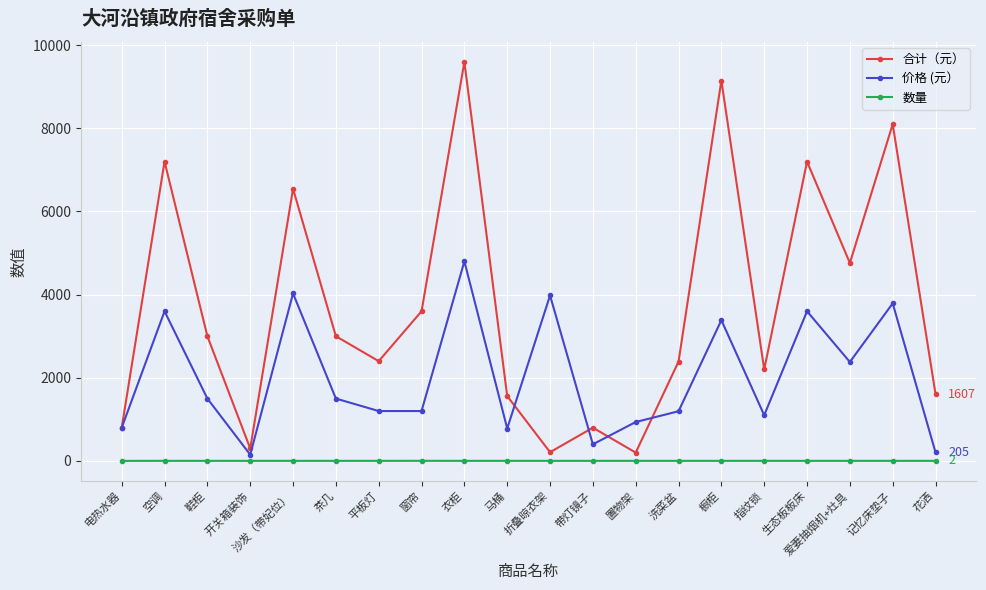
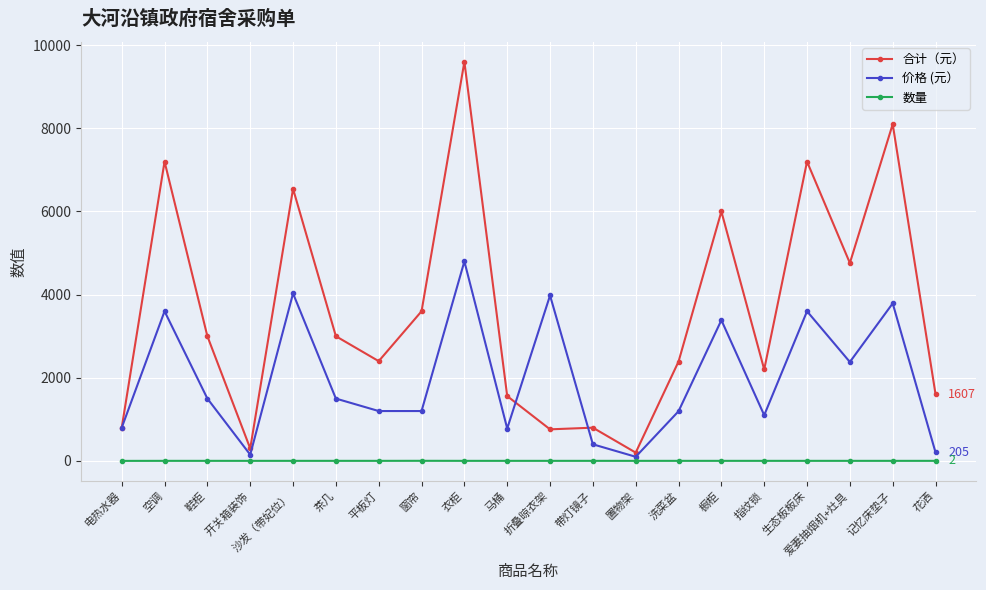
合计（元）, 折叠晾衣架: 200 -> 800
价格 (元）, 置物架: 900 -> 100
合计（元）, 橱柜: 9200 -> 6000
